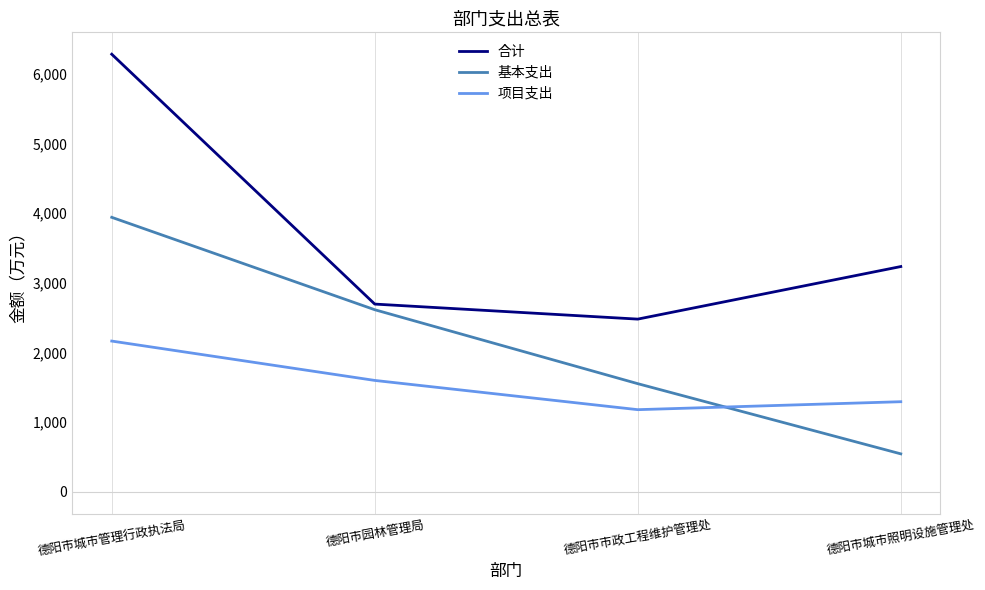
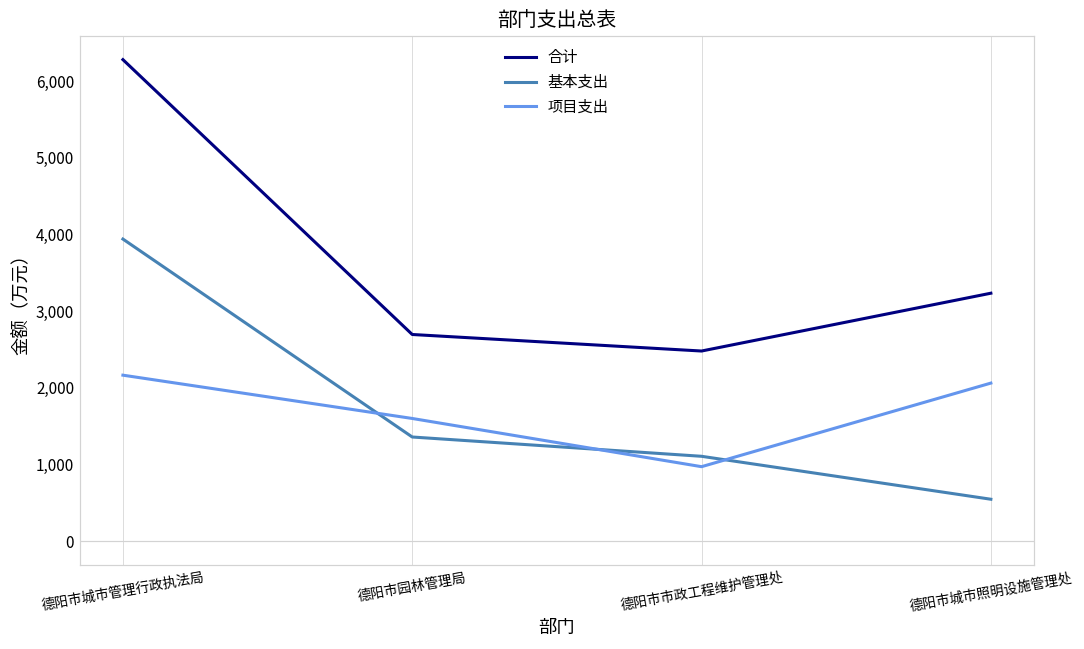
基本支出, 德阳市园林管理局: 2,600 -> 1,400
基本支出, 德阳市市政工程维护管理处: 1,600 -> 1,100
项目支出, 德阳市市政工程维护管理处: 1,200 -> 1,000
项目支出, 德阳市城市照明设施管理处: 1,300 -> 2,100
